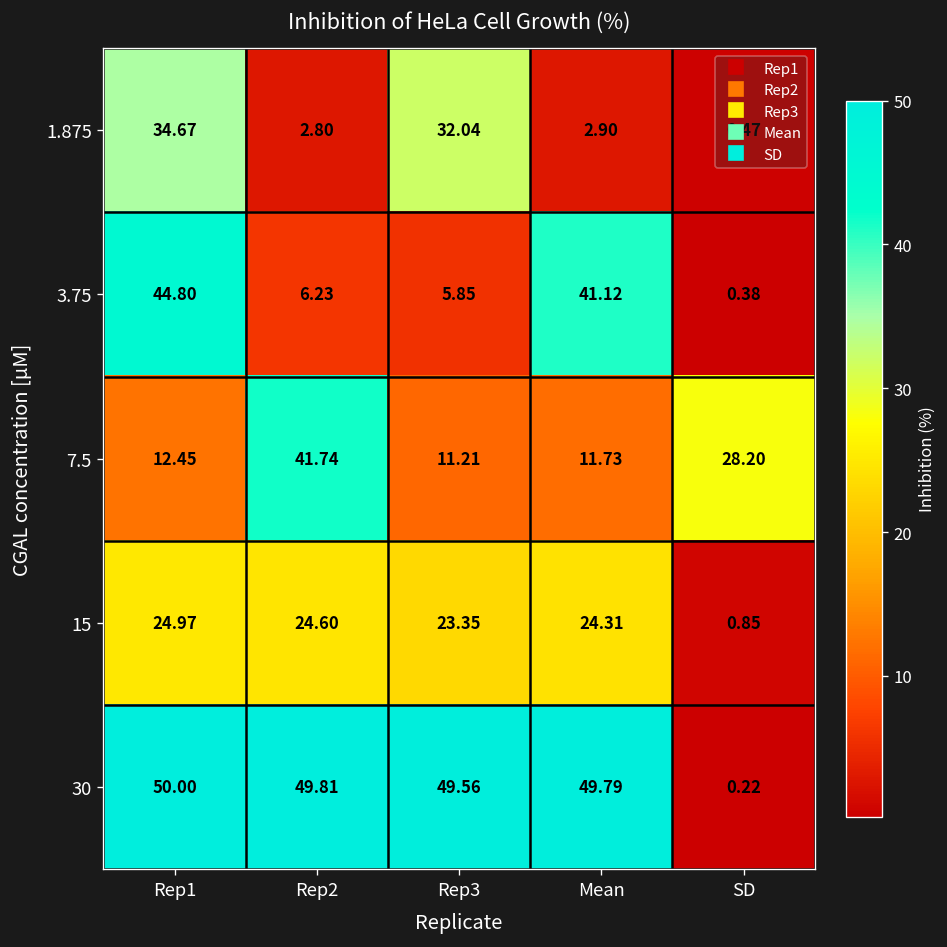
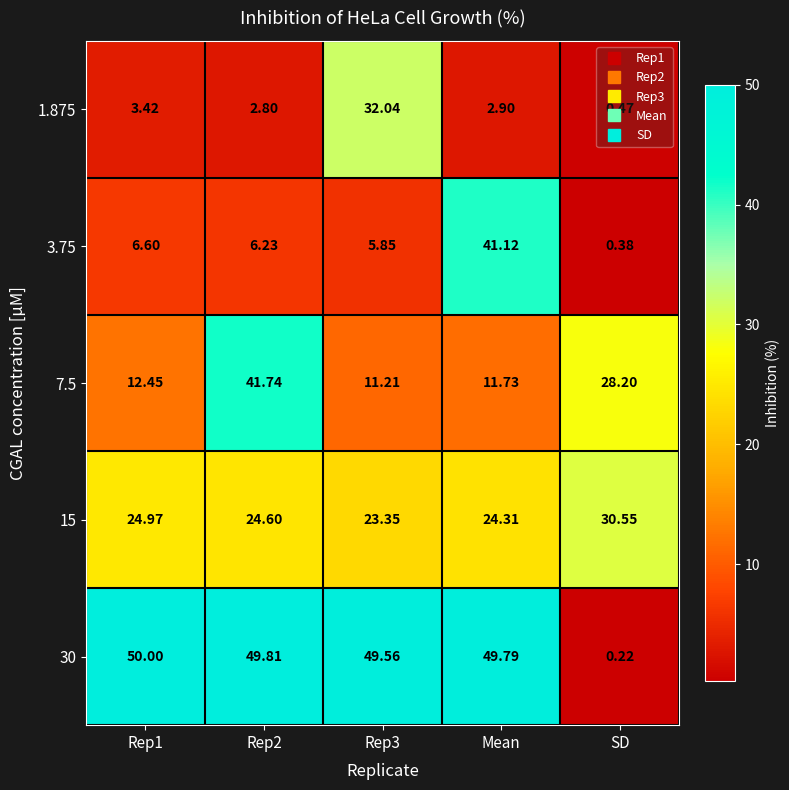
1.875, Rep1: 34.67 -> 3.42
3.75, Rep1: 44.80 -> 6.60
15, SD: 0.85 -> 30.55
